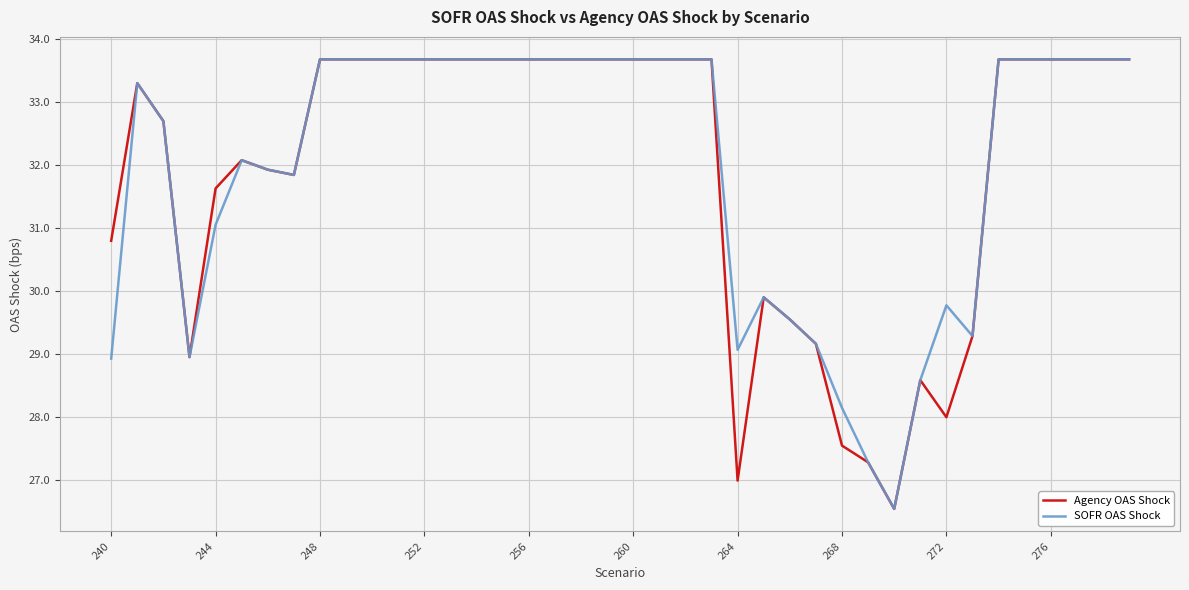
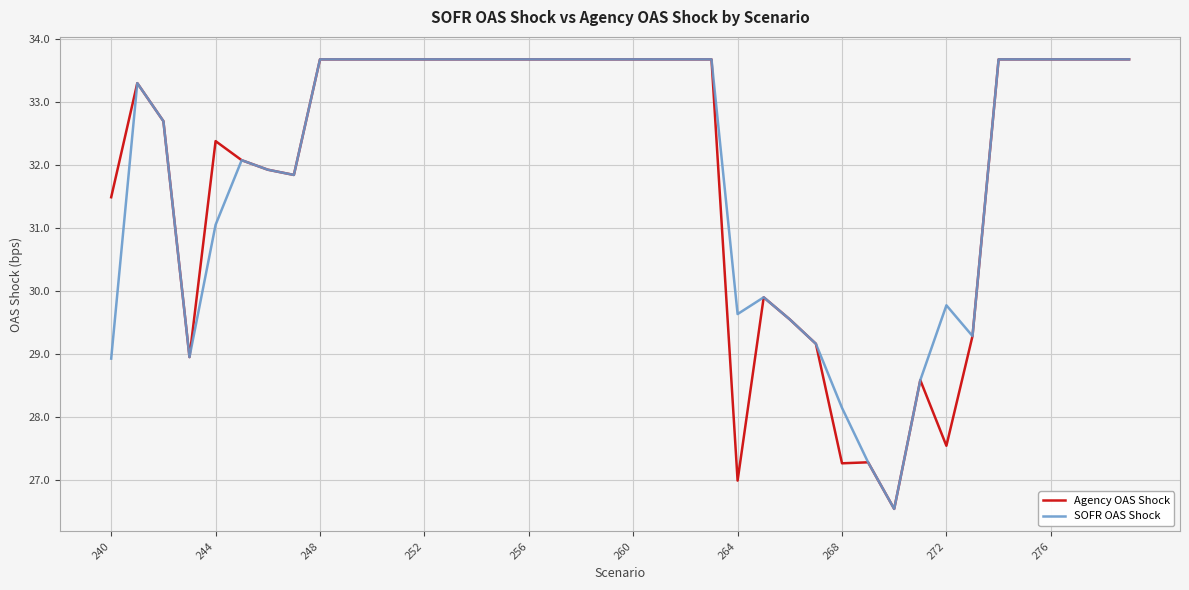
Agency OAS Shock, 240: 30.8 -> 31.5
Agency OAS Shock, 244: 31.6 -> 32.4
SOFR OAS Shock, 264: 29.1 -> 29.6
Agency OAS Shock, 268: 27.5 -> 27.3
Agency OAS Shock, 272: 28.0 -> 27.5
